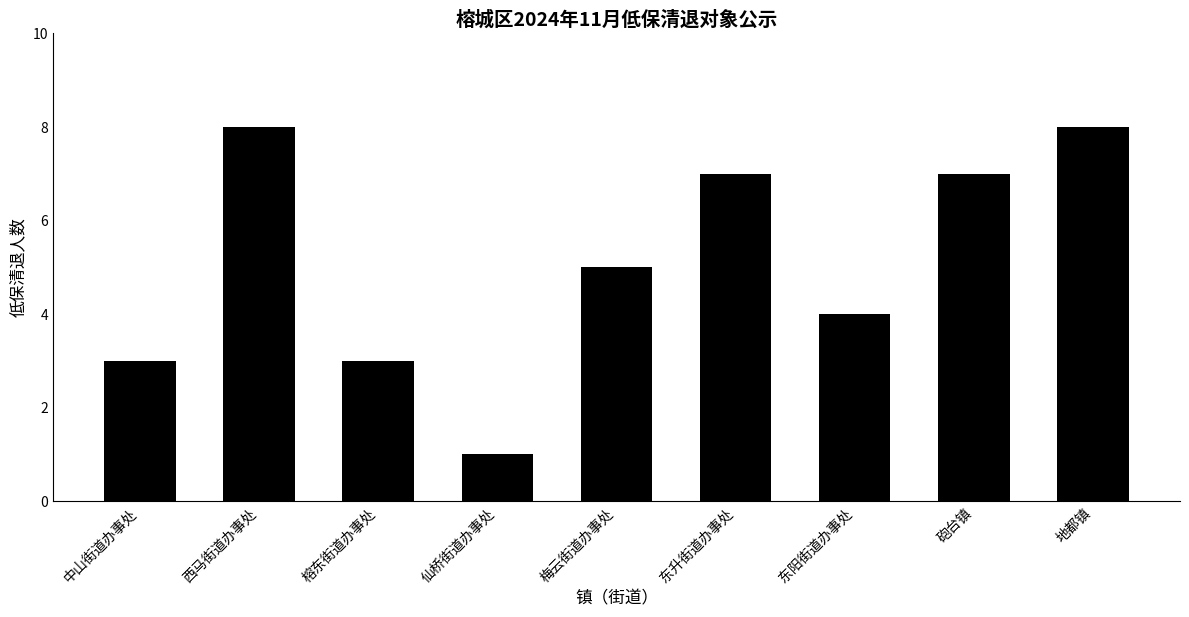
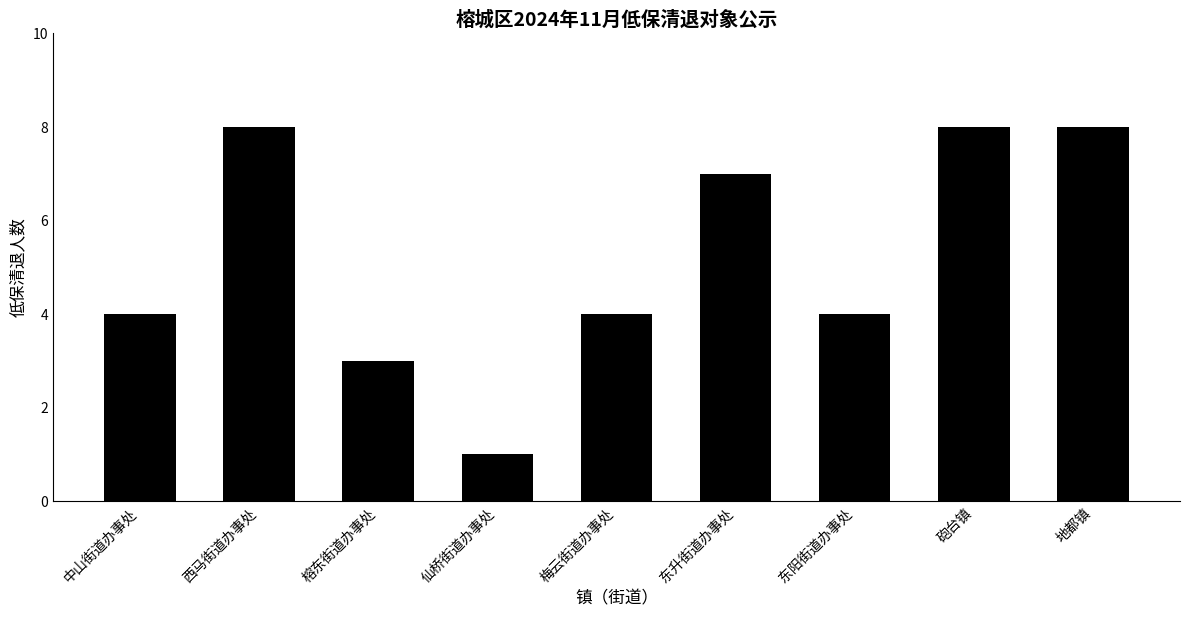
中山街道办事处: 3 -> 4
梅云街道办事处: 5 -> 4
砲台镇: 7 -> 8
